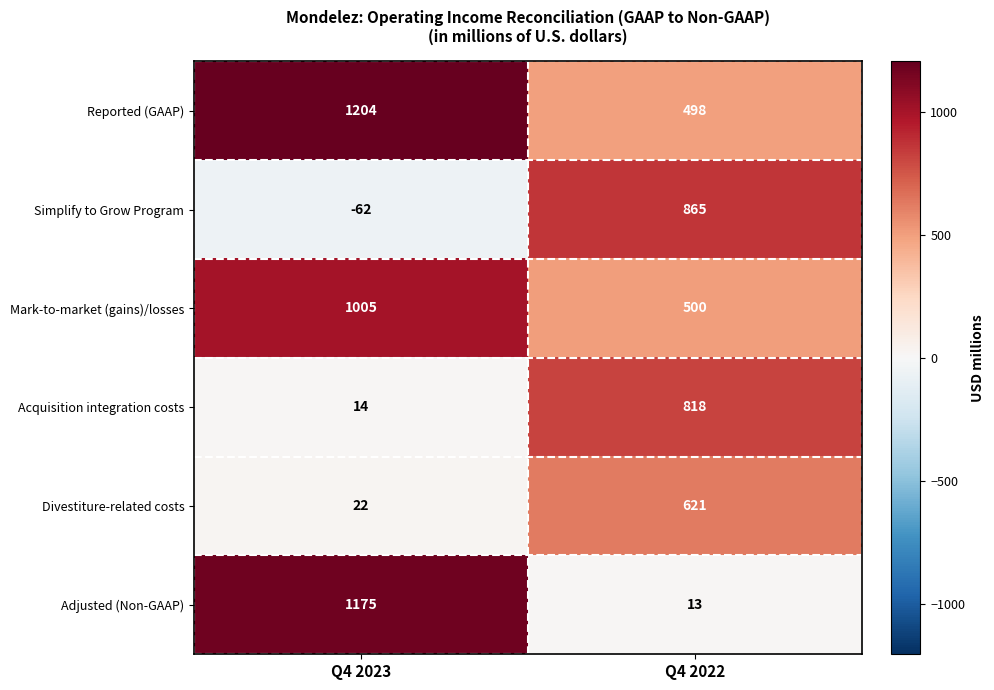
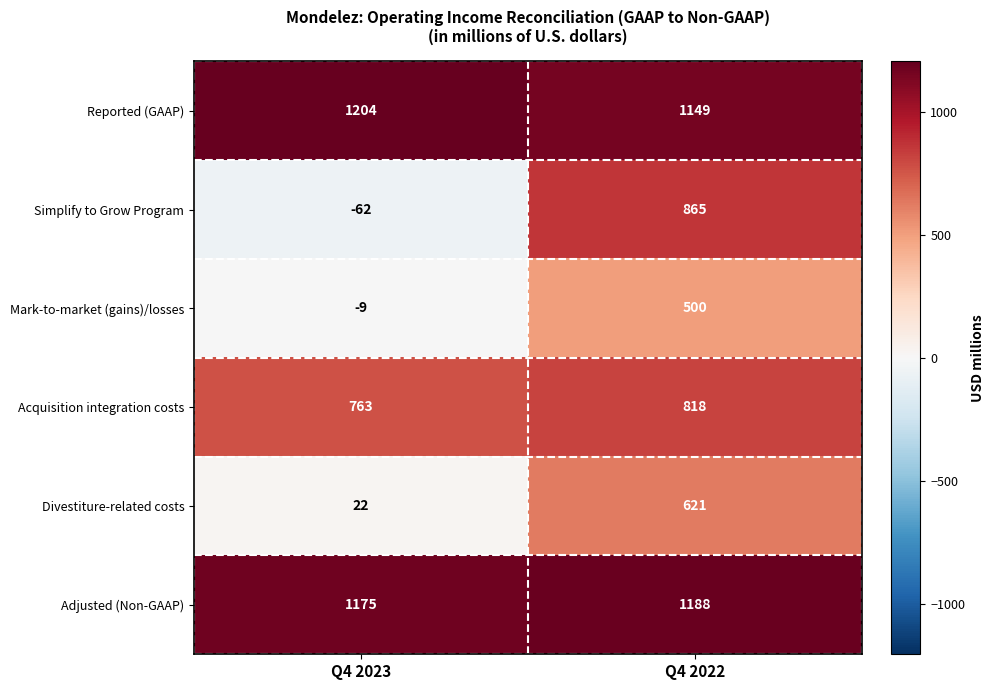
Reported (GAAP), Q4 2022: 498 -> 1149
Mark-to-market (gains)/losses, Q4 2023: 1005 -> -9
Acquisition integration costs, Q4 2023: 14 -> 763
Adjusted (Non-GAAP), Q4 2022: 13 -> 1188
